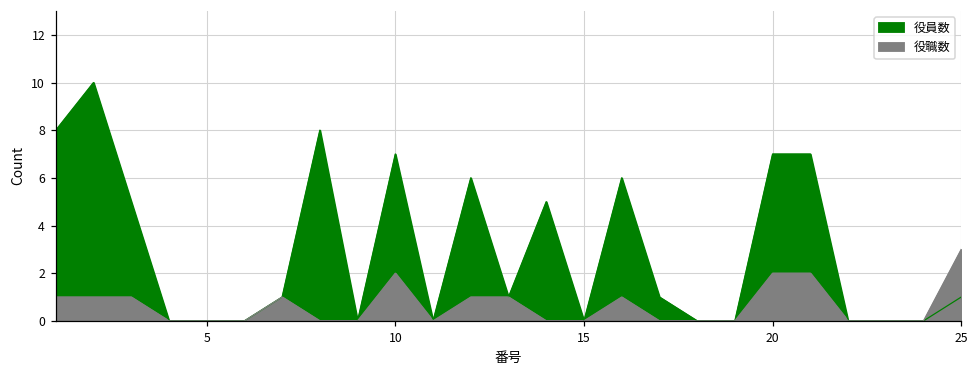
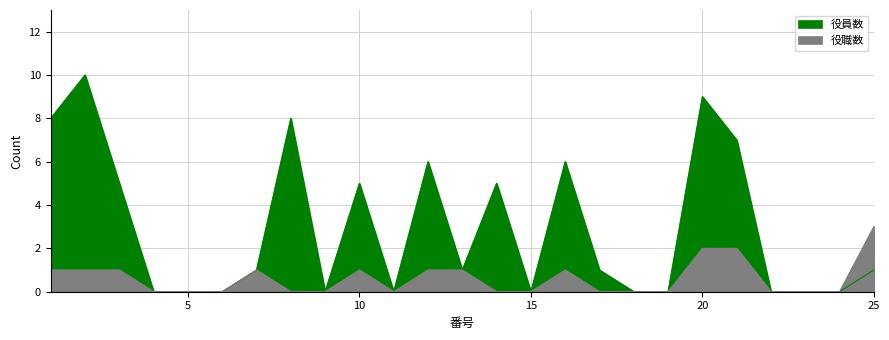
役員数, 10: 7 -> 5
役職数, 10: 2 -> 1
役員数, 20: 7 -> 9
